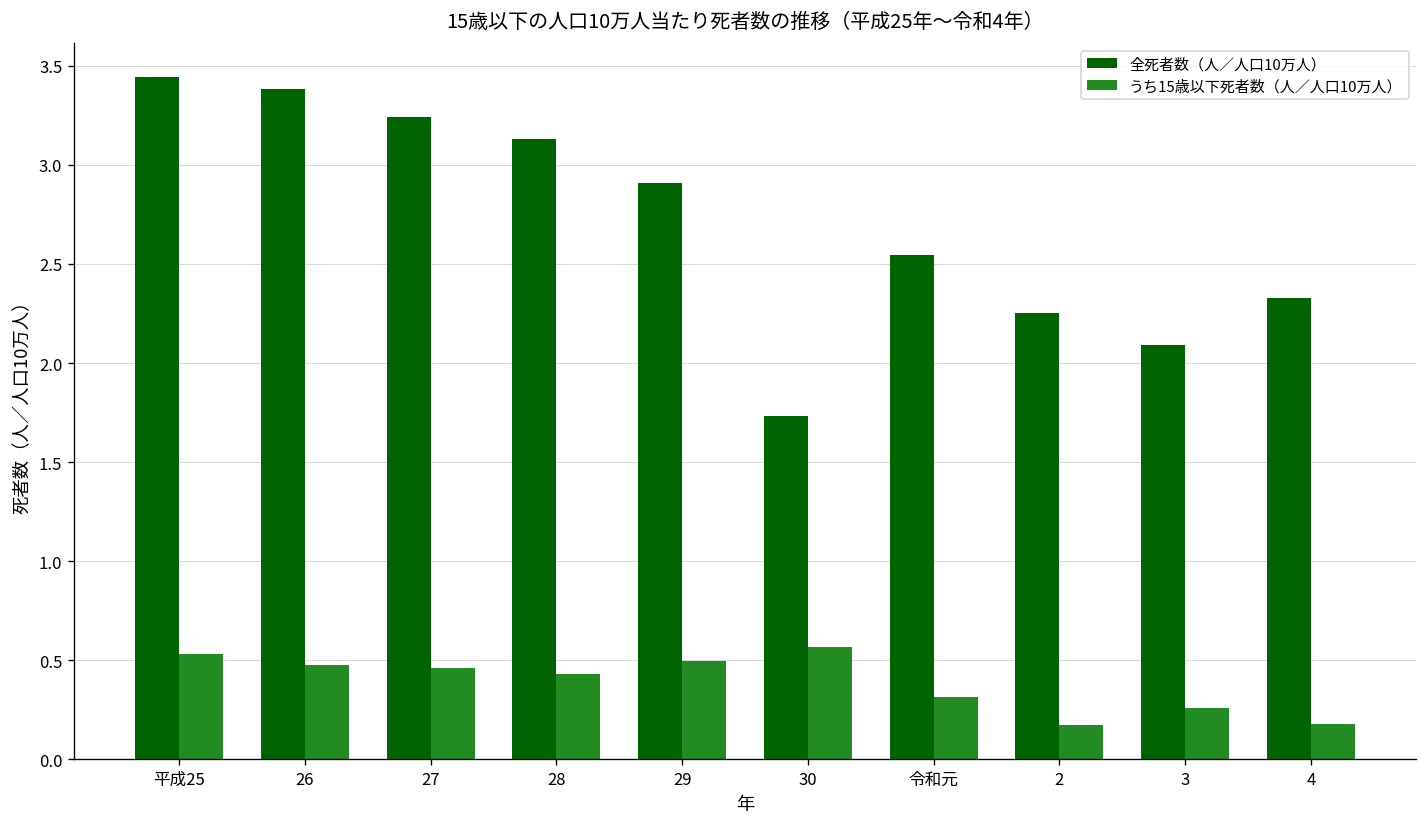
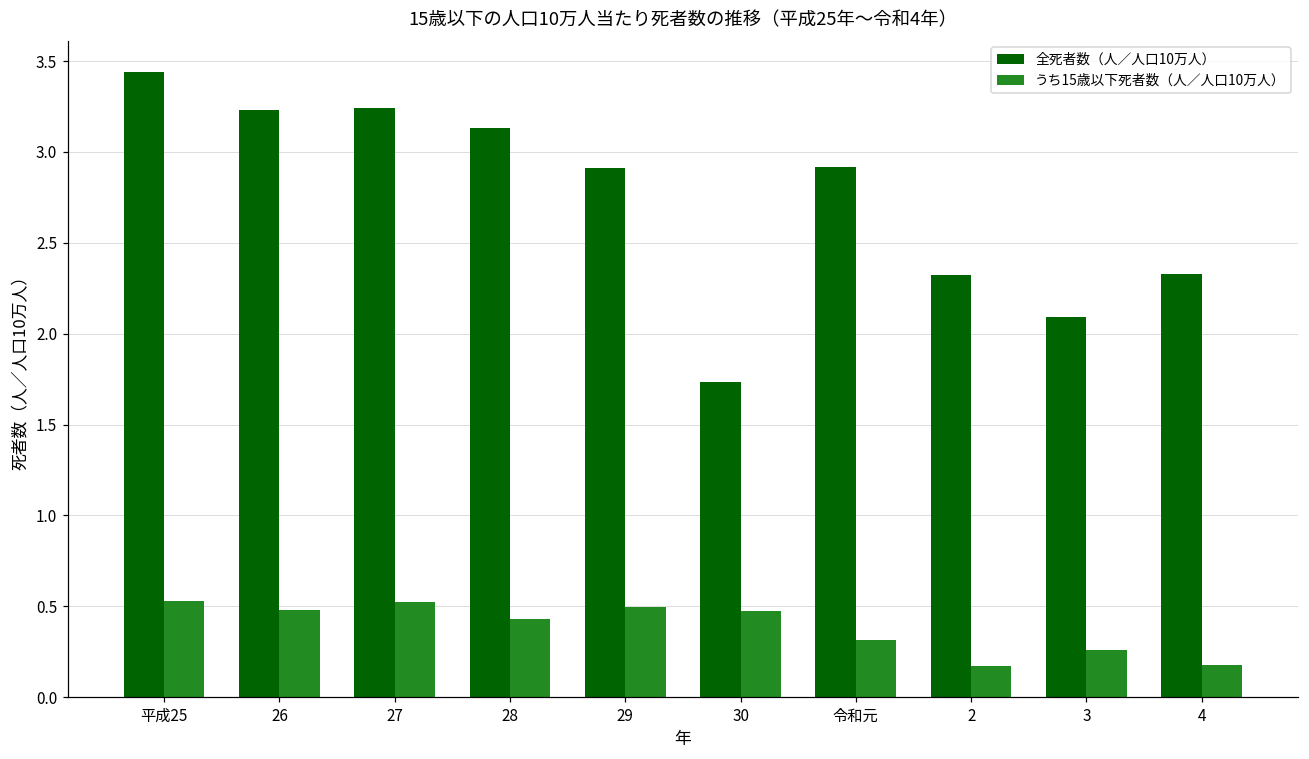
全死者数（人／人口10万人）, 26: 3.38 -> 3.23
うち15歳以下死者数（人／人口10万人）, 27: 0.46 -> 0.53
うち15歳以下死者数（人／人口10万人）, 30: 0.57 -> 0.47
全死者数（人／人口10万人）, 令和元: 2.54 -> 2.92
全死者数（人／人口10万人）, 2: 2.25 -> 2.32
